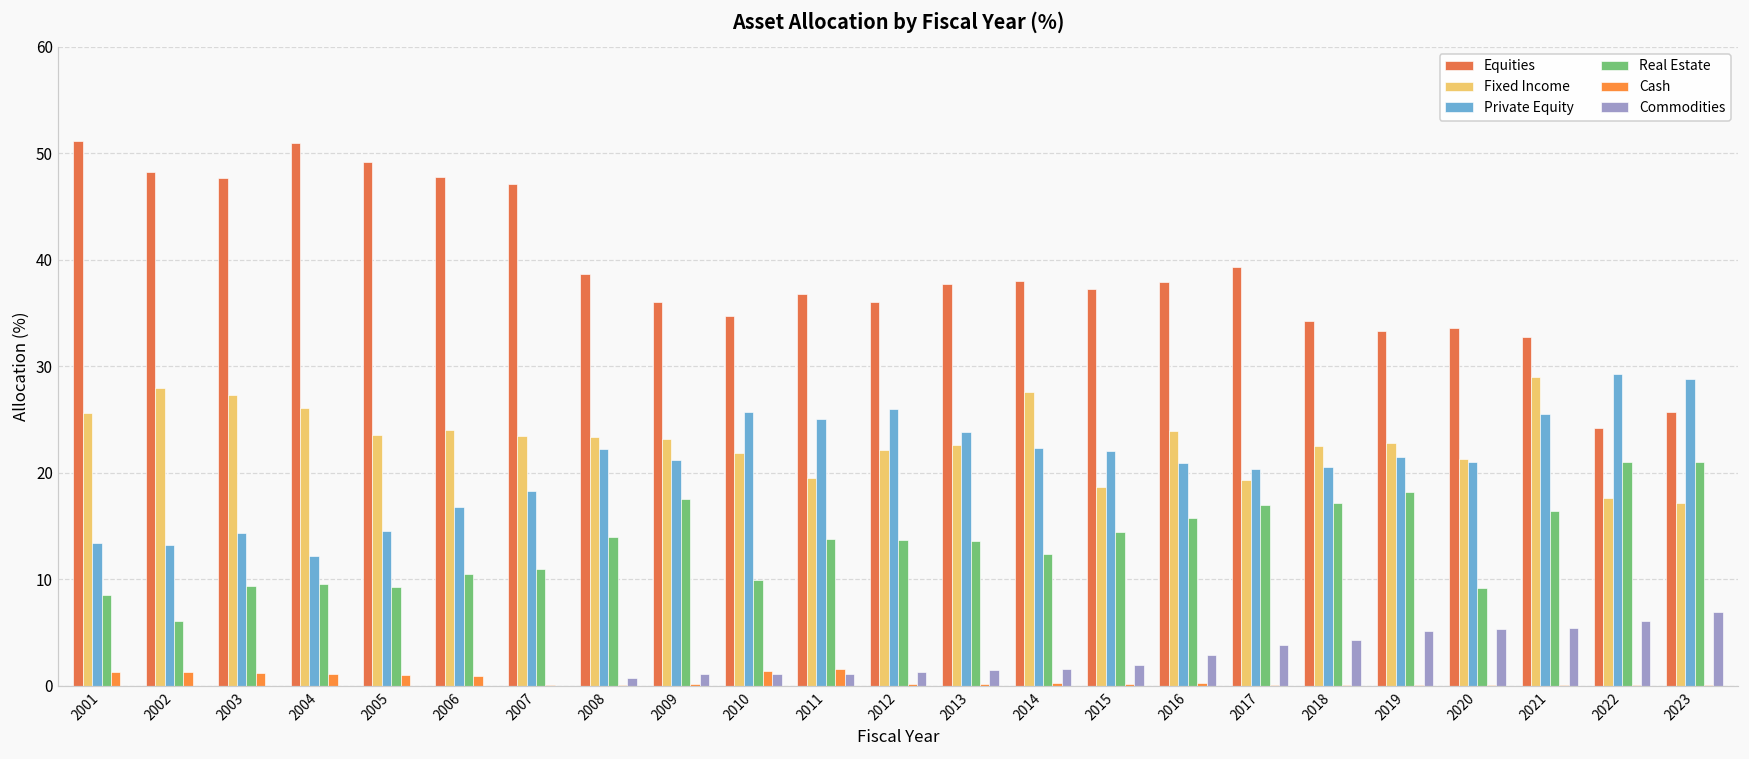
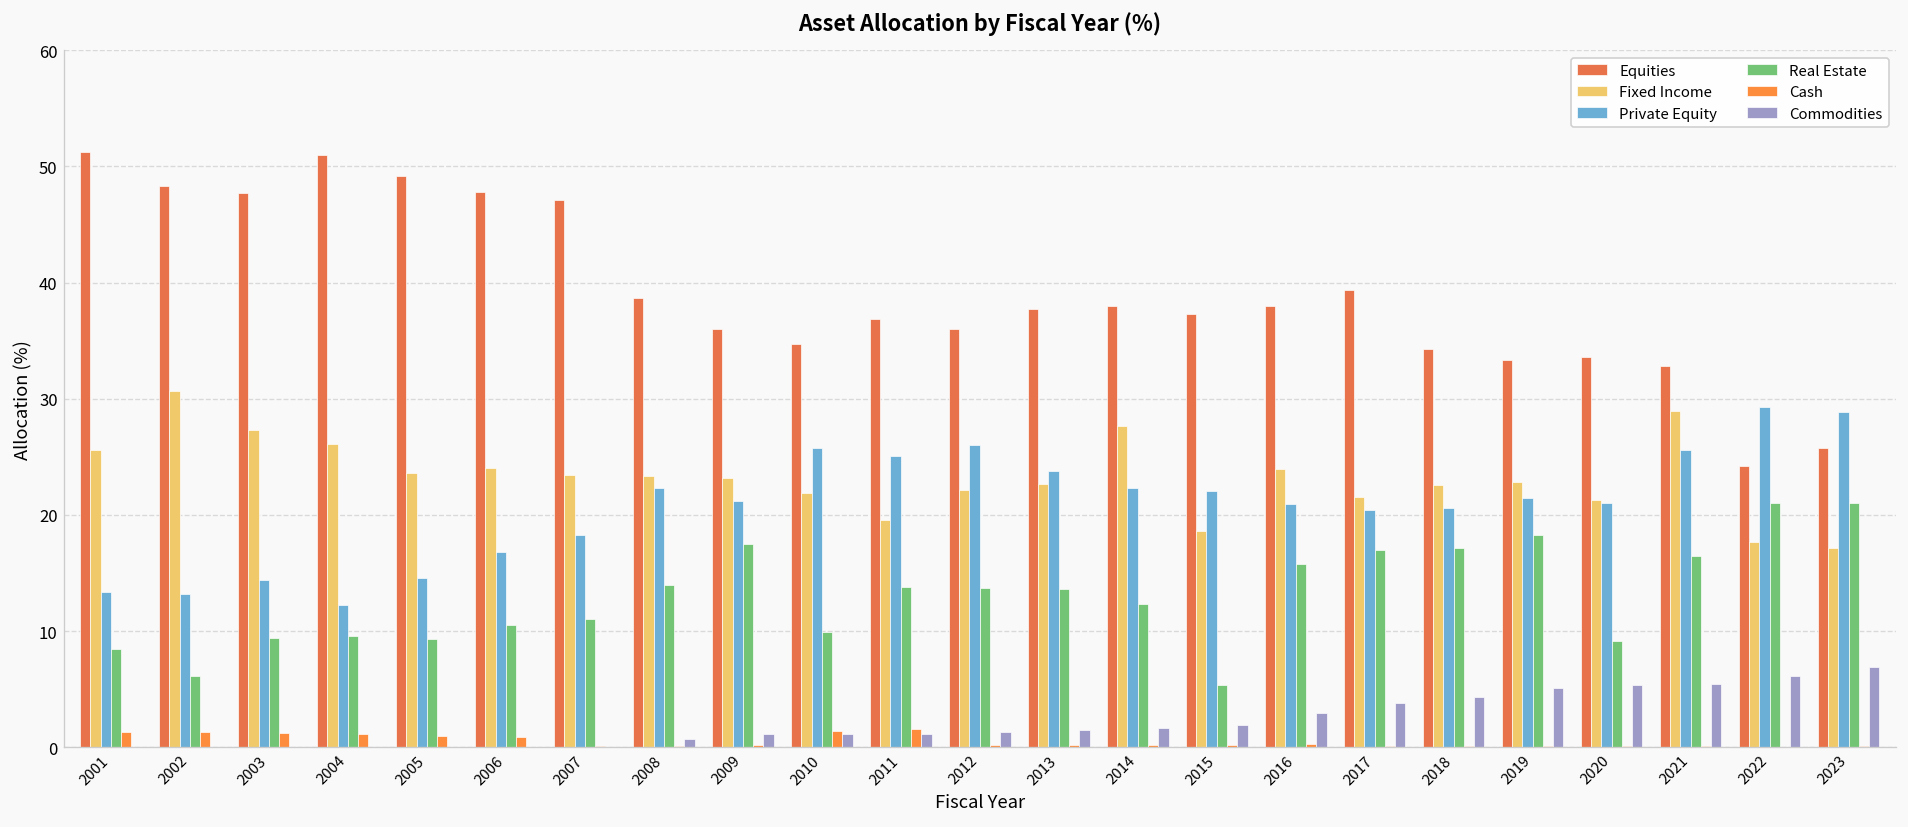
Fixed Income, 2002: 28 -> 31
Real Estate, 2015: 14 -> 5
Fixed Income, 2017: 19 -> 22
